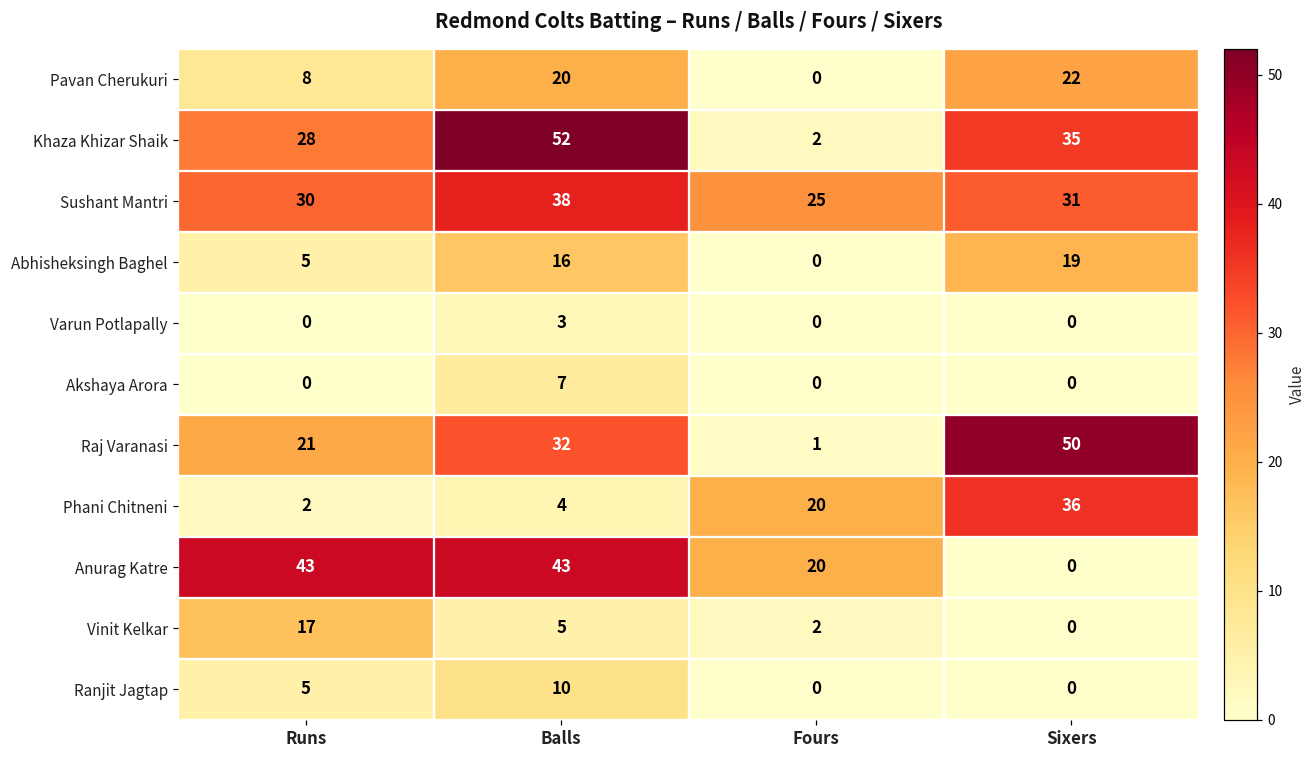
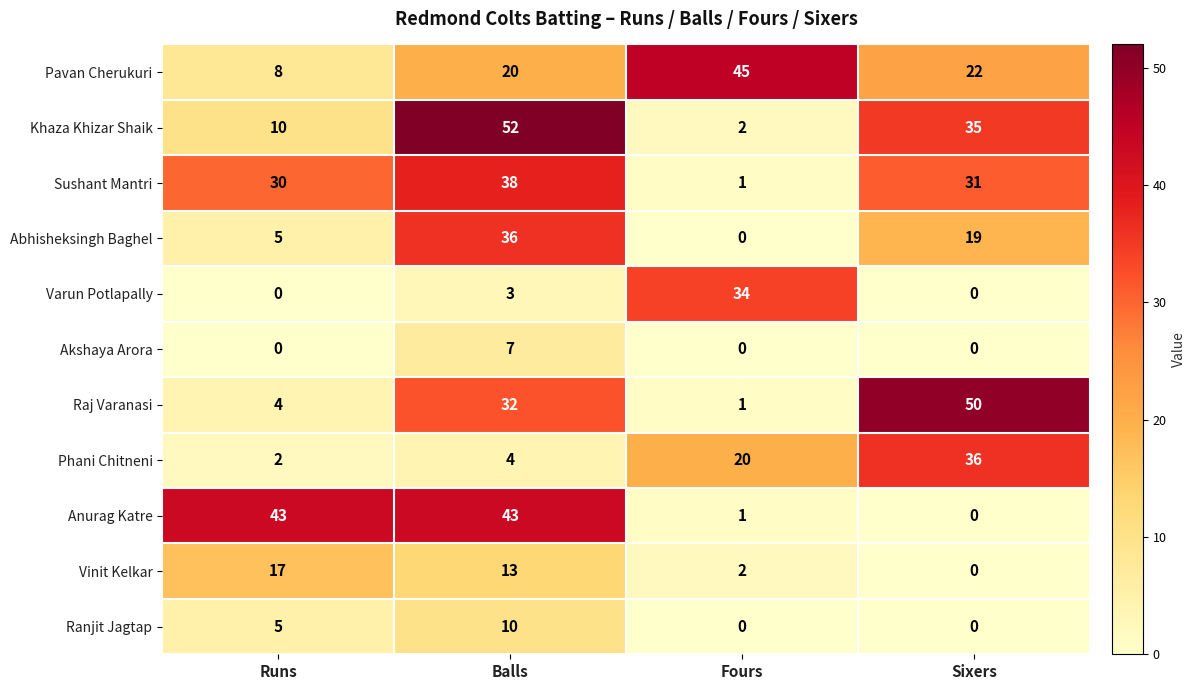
Pavan Cherukuri, Fours: 0 -> 45
Khaza Khizar Shaik, Runs: 28 -> 10
Sushant Mantri, Fours: 25 -> 1
Abhisheksingh Baghel, Balls: 16 -> 36
Varun Potlapally, Fours: 0 -> 34
Raj Varanasi, Runs: 21 -> 4
Anurag Katre, Fours: 20 -> 1
Vinit Kelkar, Balls: 5 -> 13
